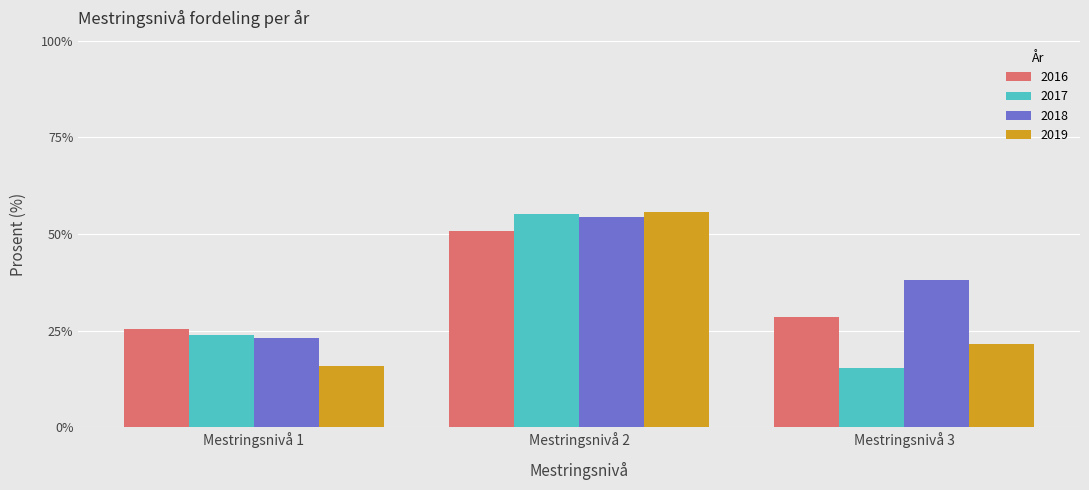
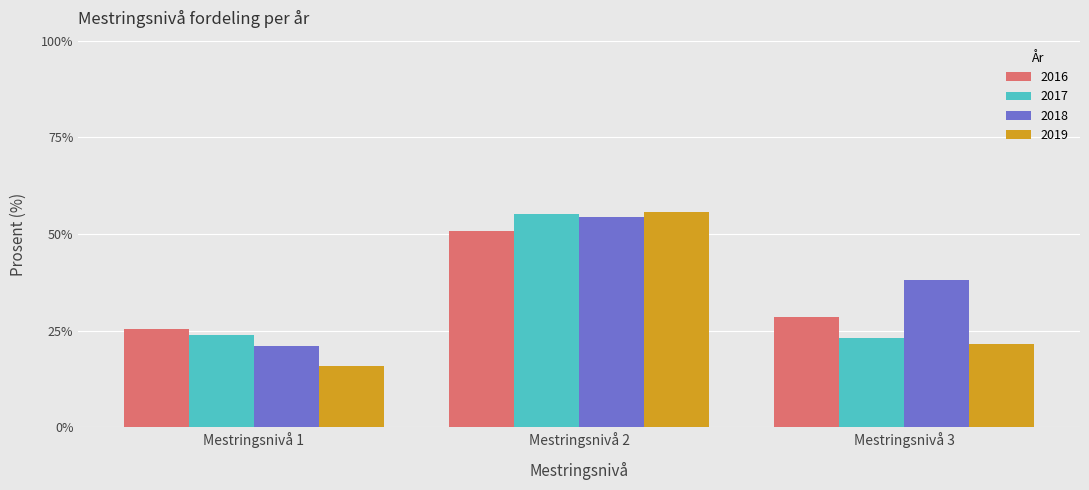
2018, Mestringsnivå 1: 23% -> 21%
2017, Mestringsnivå 3: 15% -> 23%
